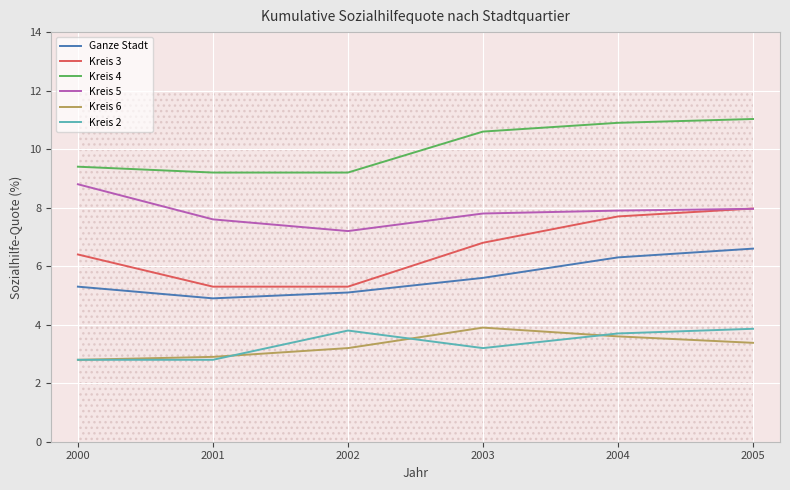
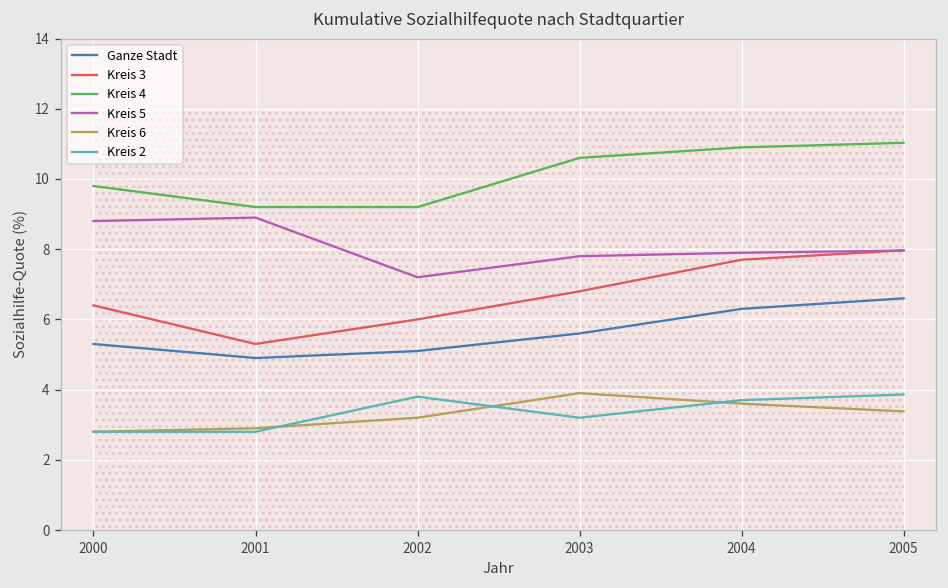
Kreis 4, 2000: 9.4 -> 9.8
Kreis 5, 2001: 7.6 -> 8.9
Kreis 3, 2002: 5.3 -> 6.0
